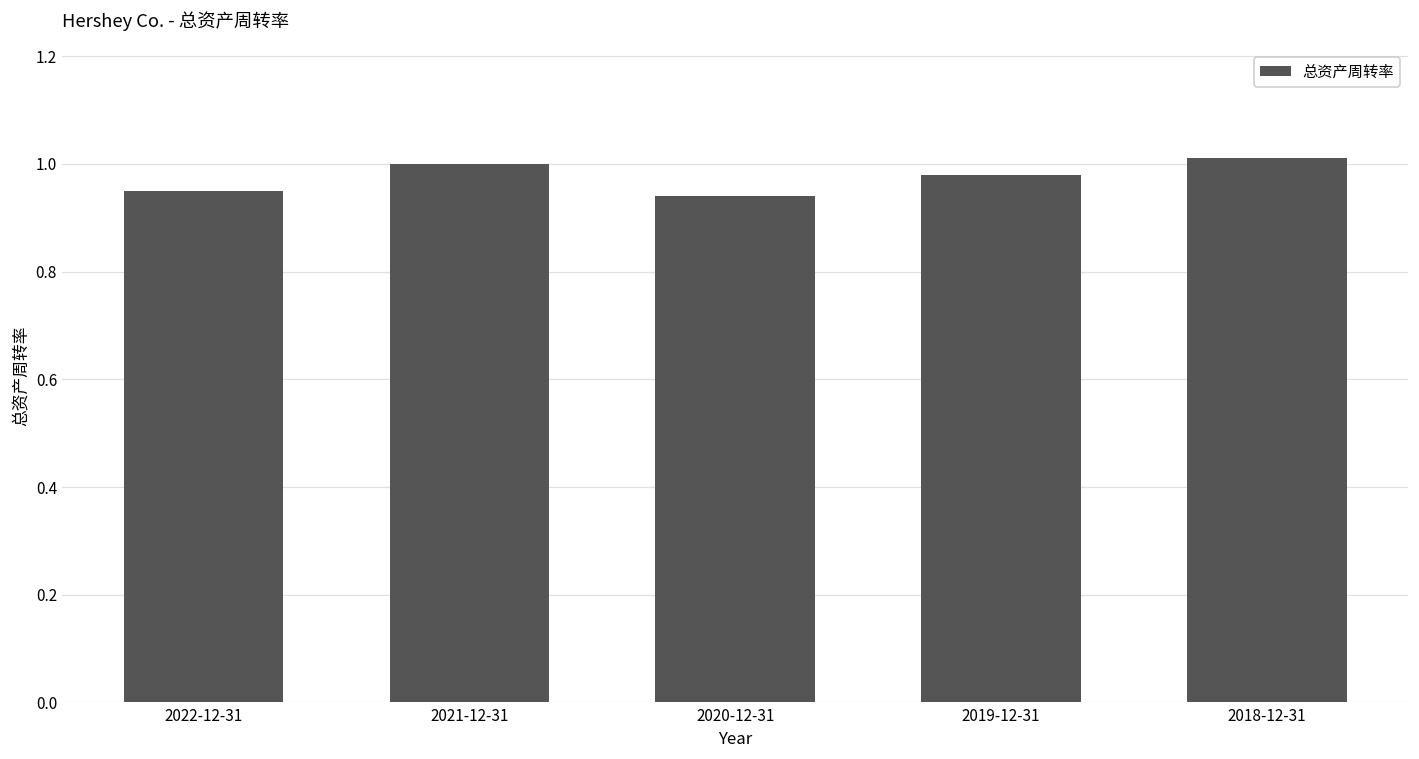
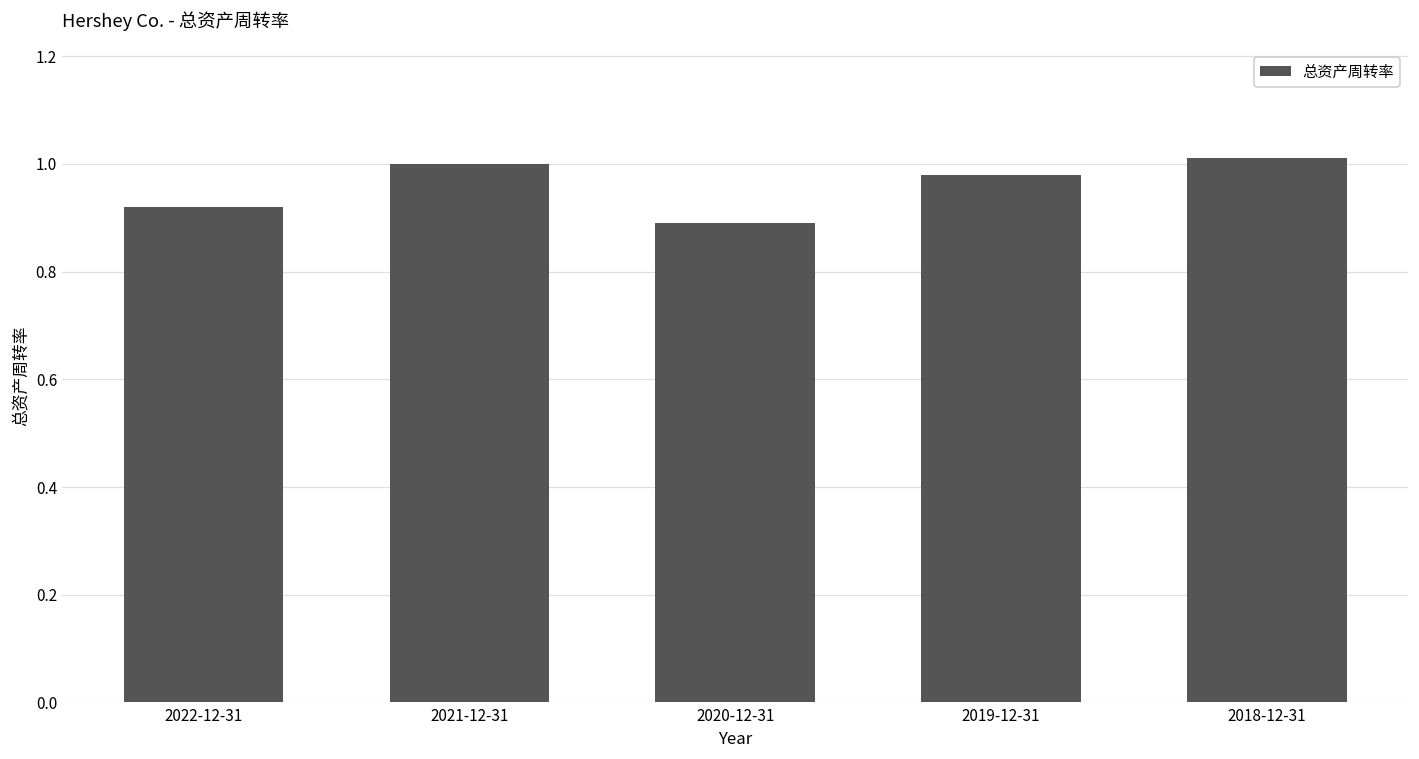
2022-12-31: 0.95 -> 0.92
2020-12-31: 0.94 -> 0.89
